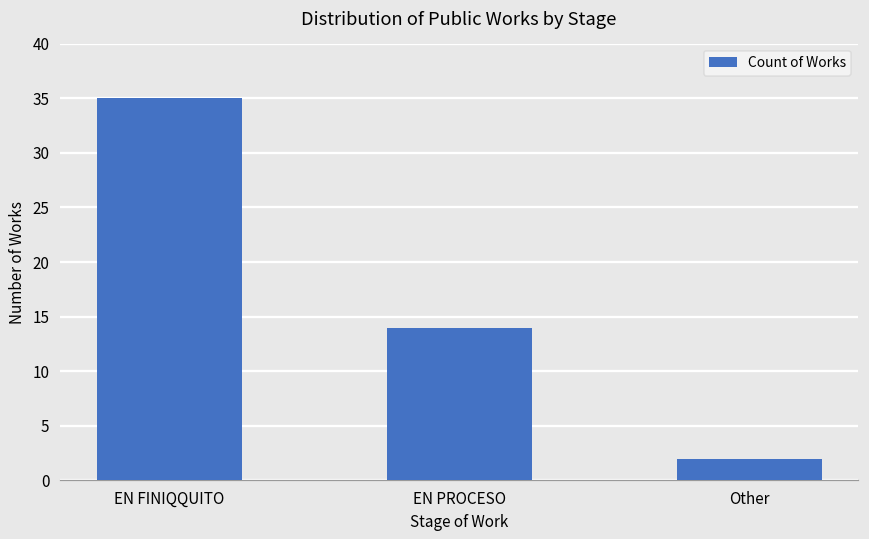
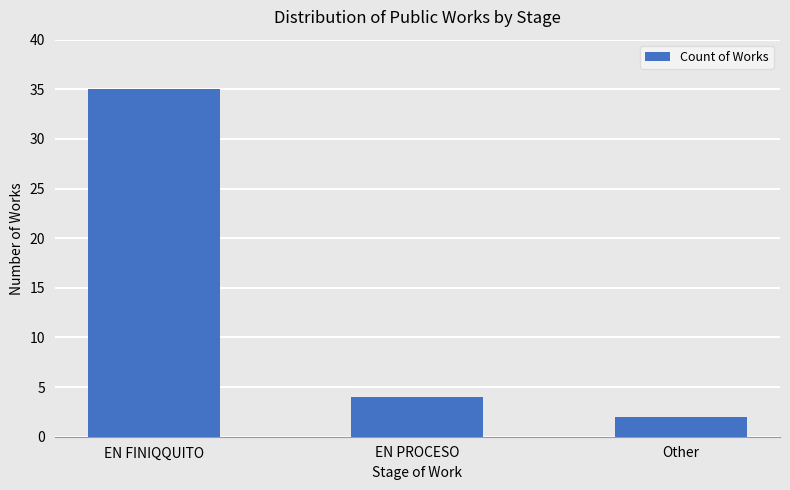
EN PROCESO: 14 -> 4
